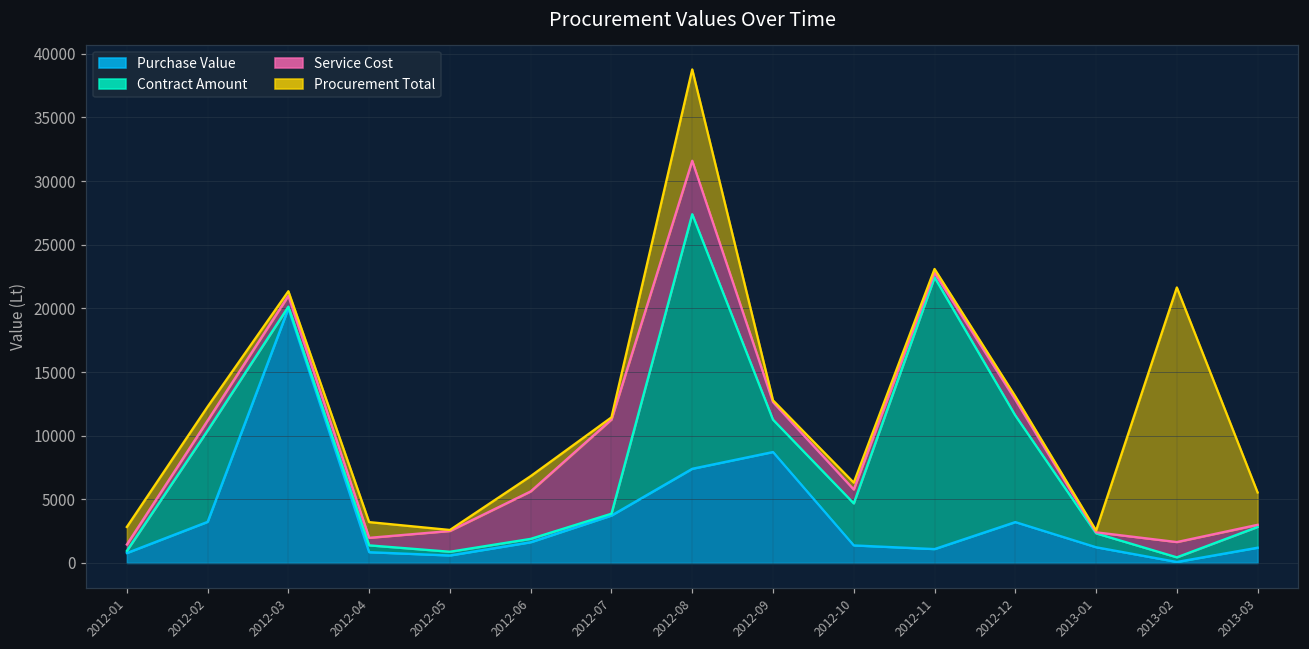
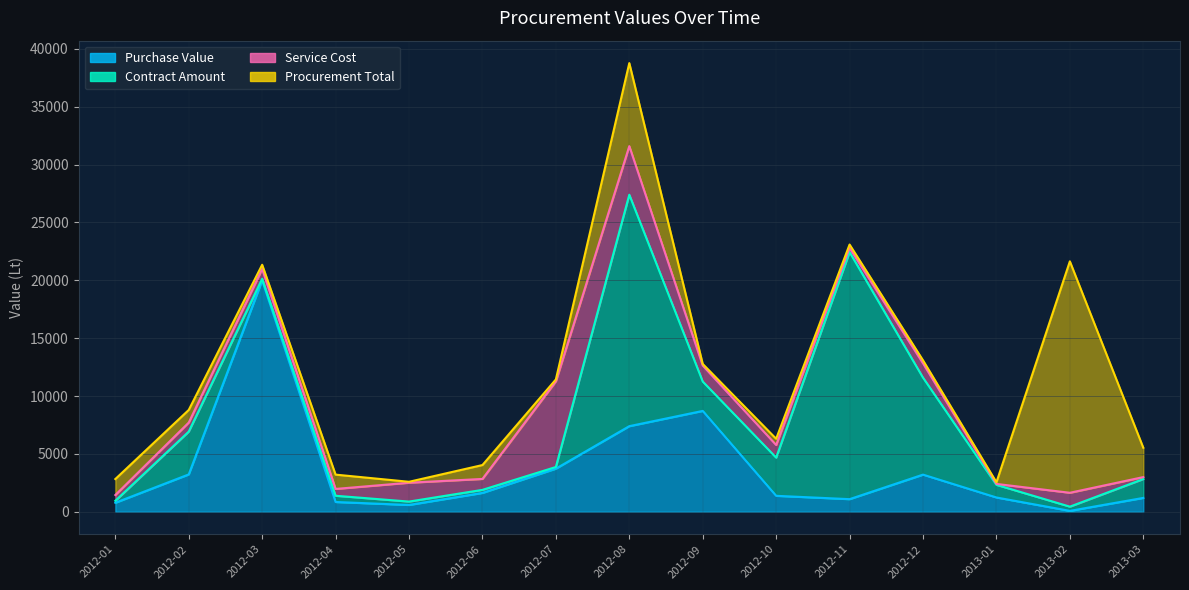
Contract Amount, 2012-02: 7200 -> 3700
Service Cost, 2012-06: 3700 -> 900
